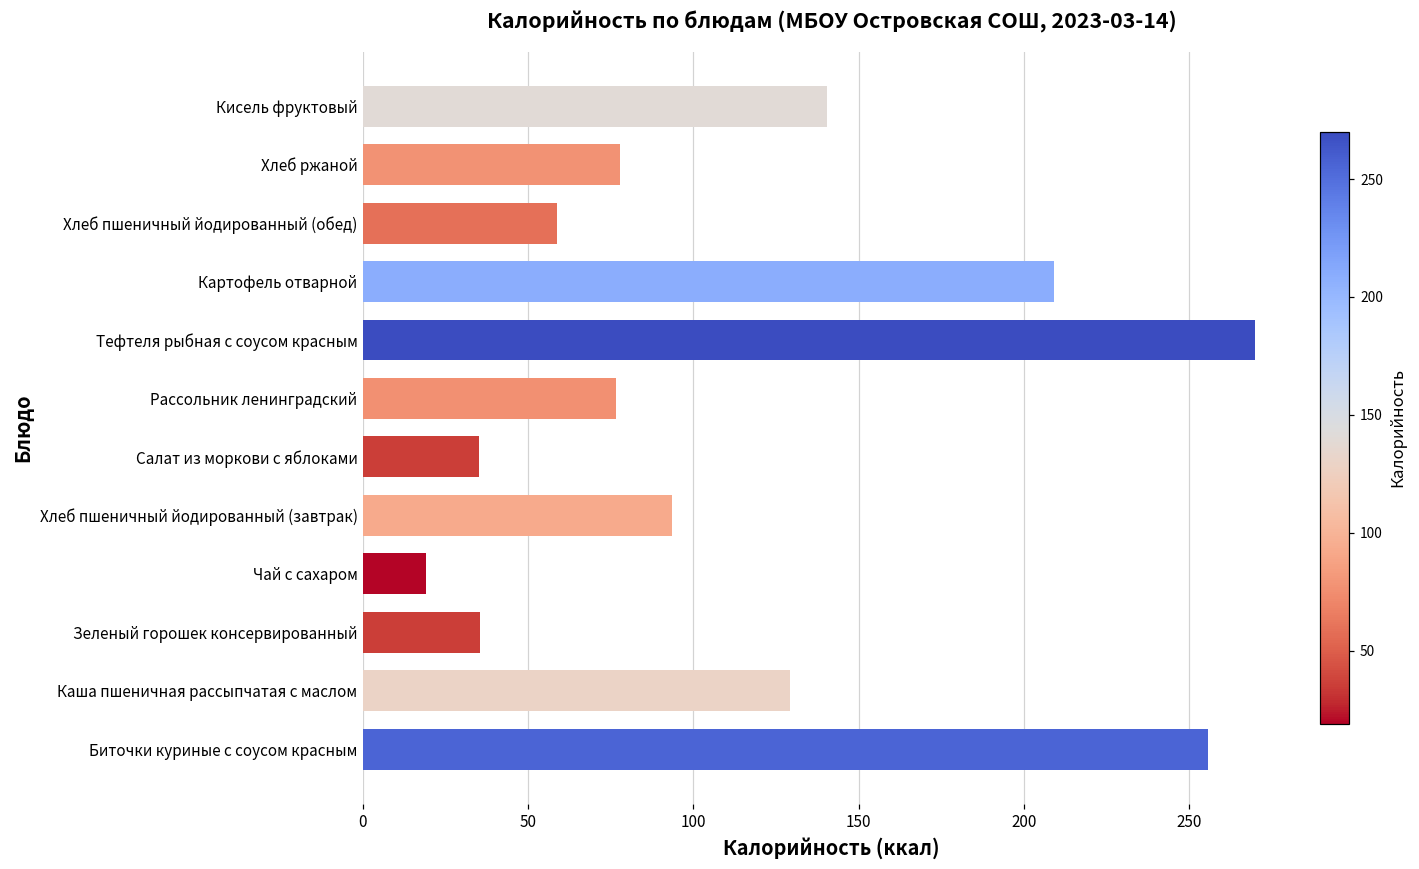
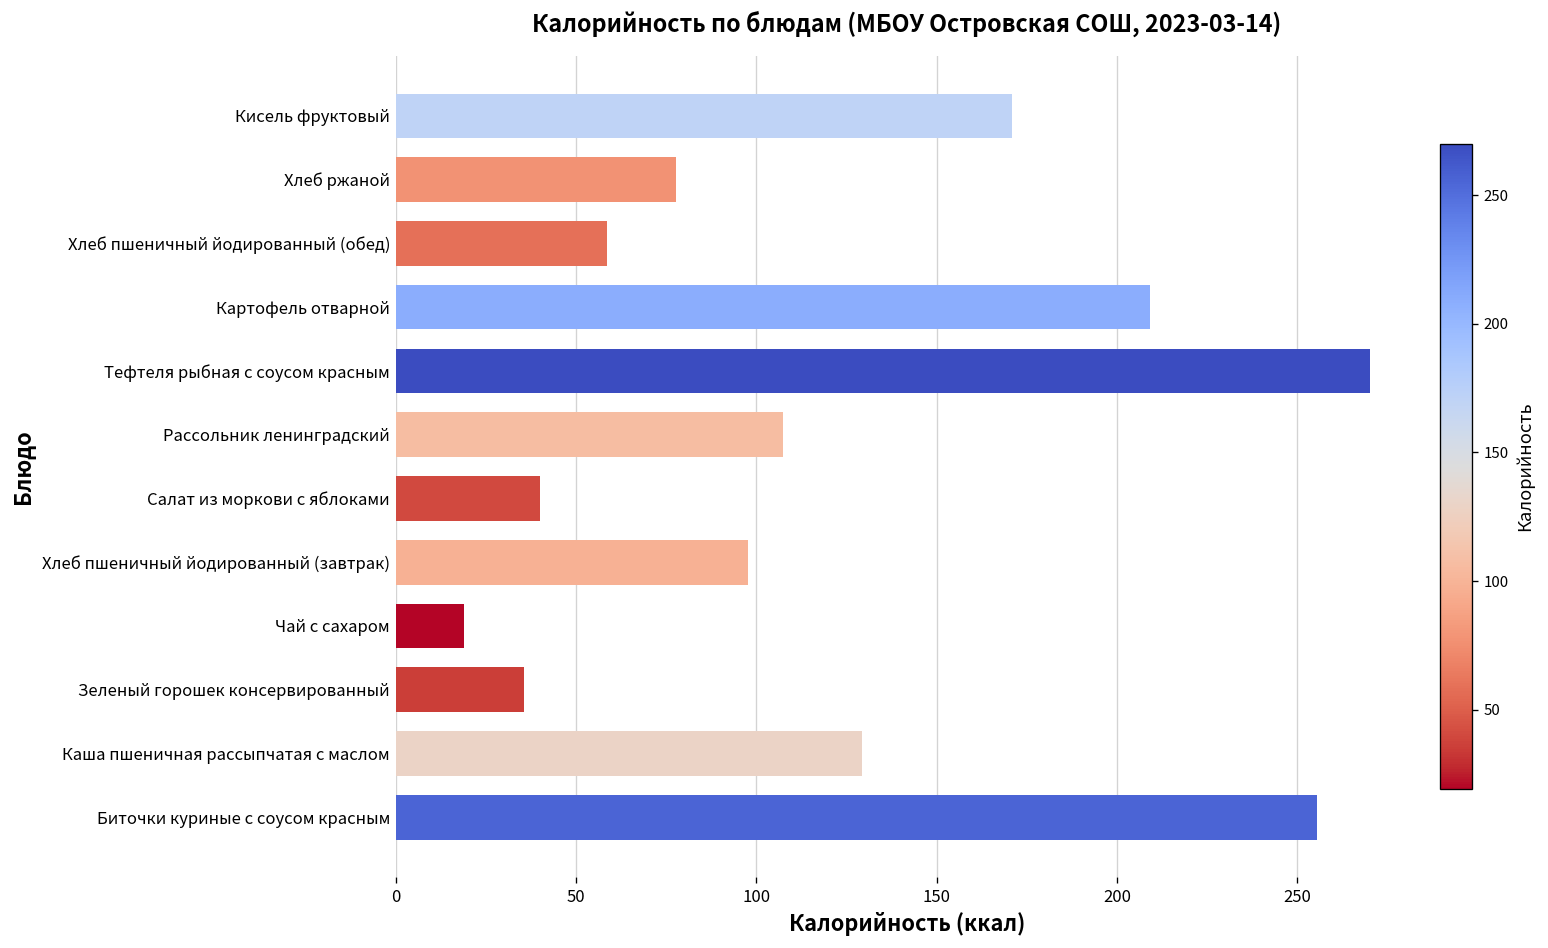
Кисель фруктовый: 140 -> 171
Рассольник ленинградский: 76 -> 107
Салат из моркови с яблоками: 35 -> 40
Хлеб пшеничный йодированный (завтрак): 94 -> 98
